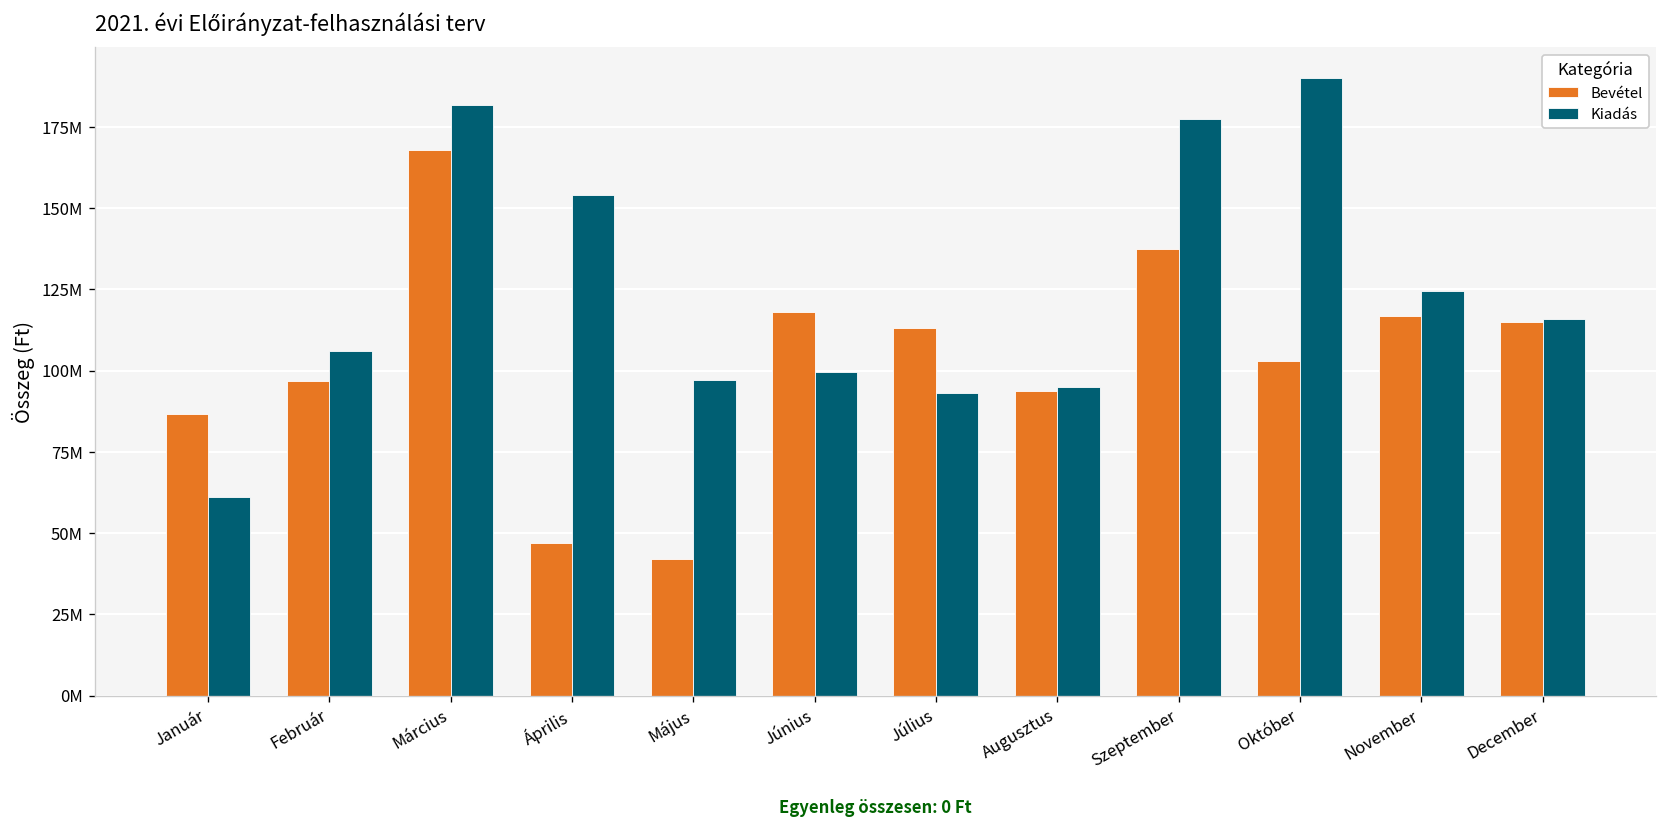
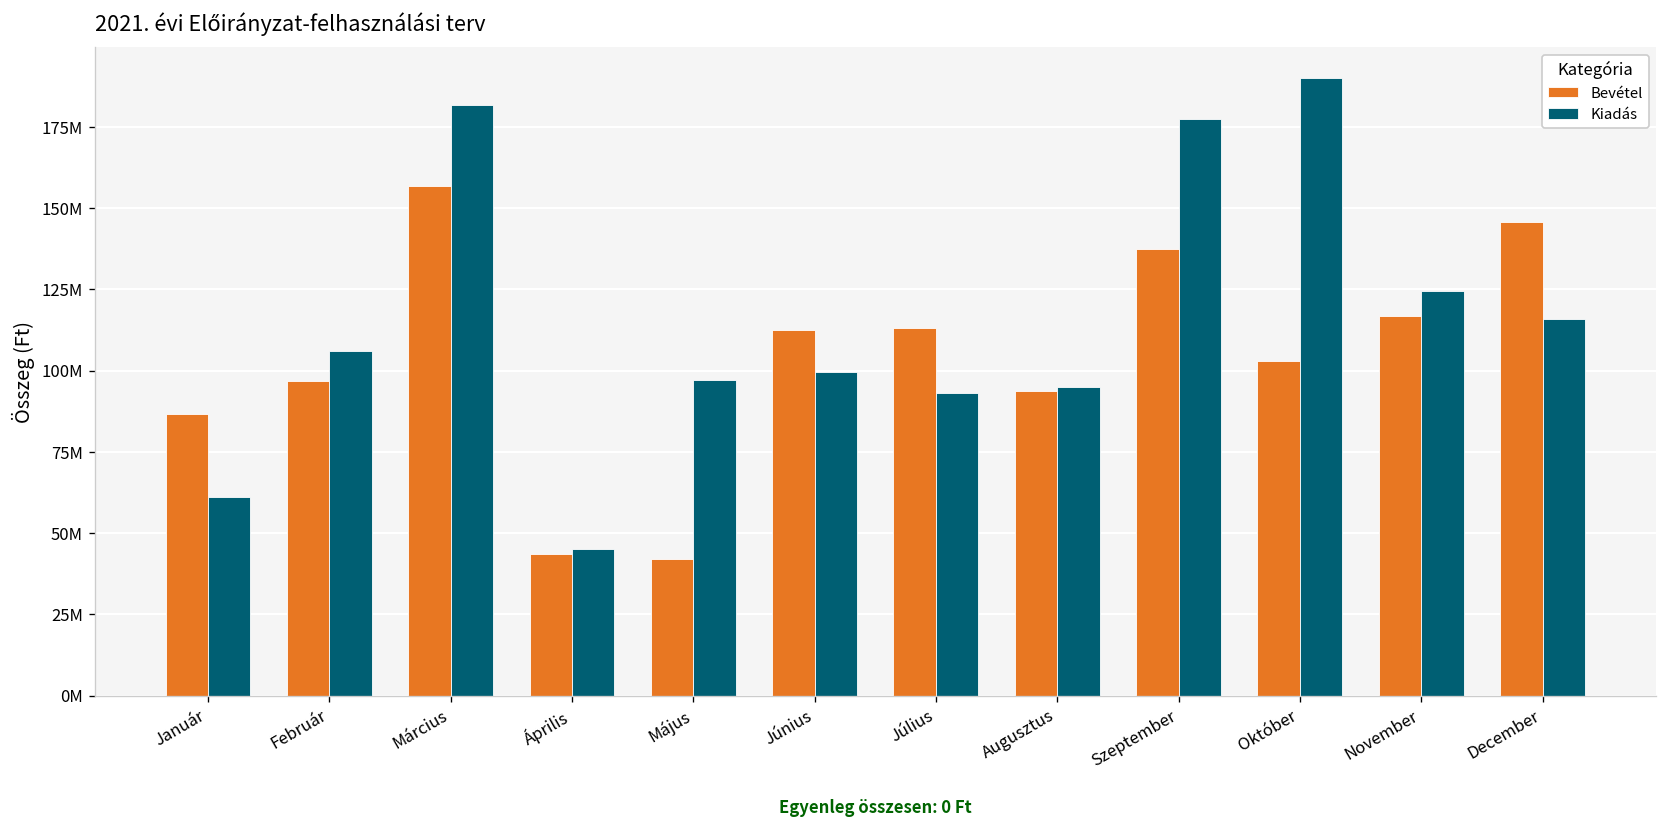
Bevétel, Március: 168000000 -> 157000000
Bevétel, Április: 47000000 -> 43000000
Kiadás, Április: 154000000 -> 45000000
Bevétel, Június: 118000000 -> 112000000
Bevétel, December: 115000000 -> 146000000
